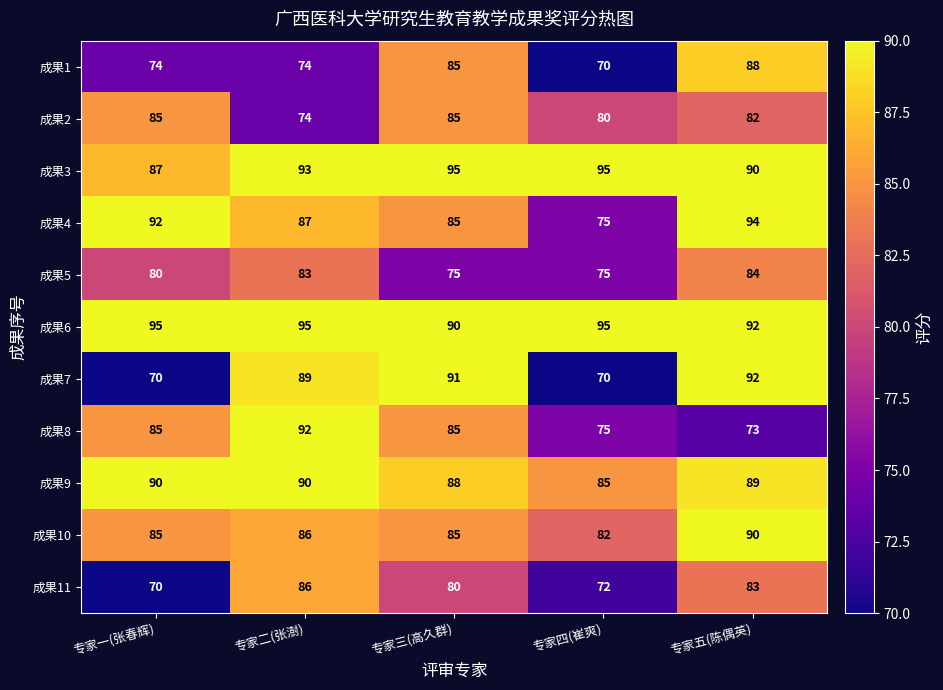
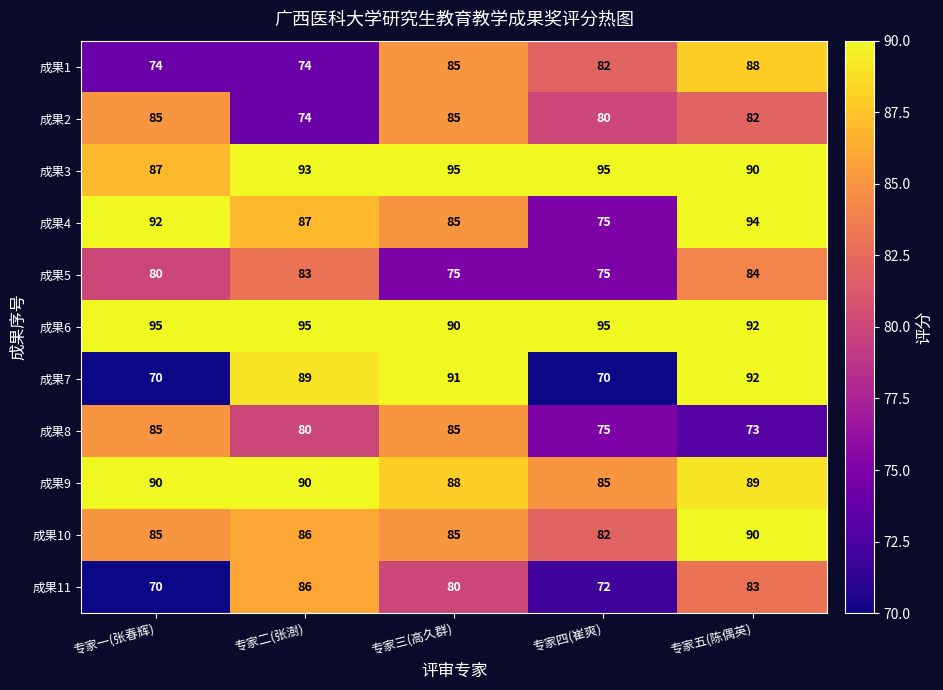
成果1, 专家四(崔爽): 70 -> 82
成果8, 专家二(张澍): 92 -> 80
